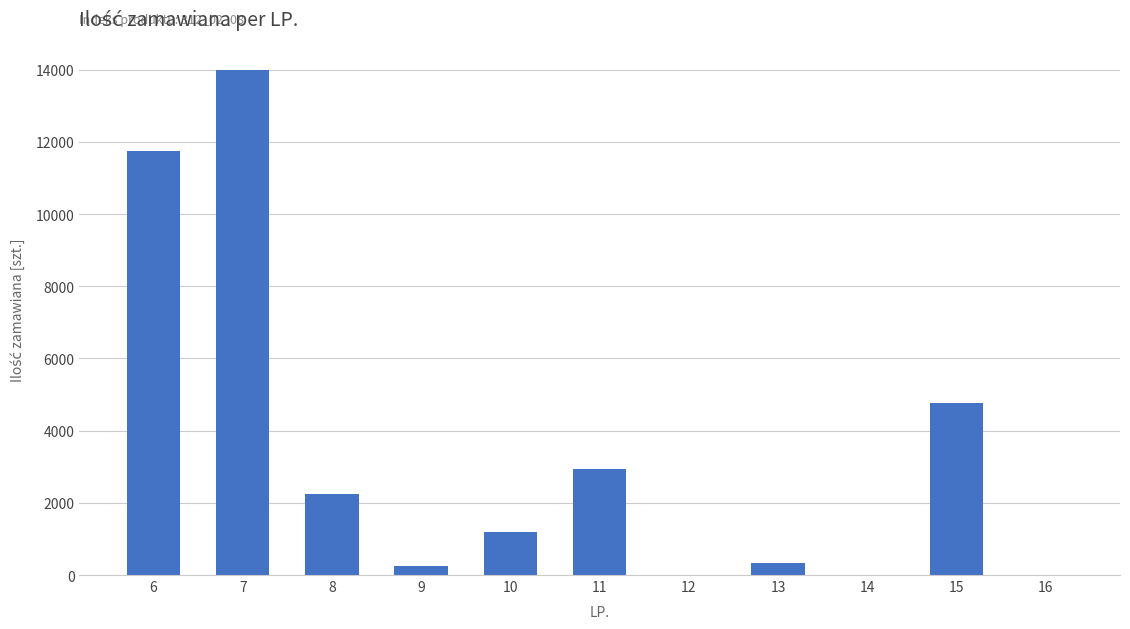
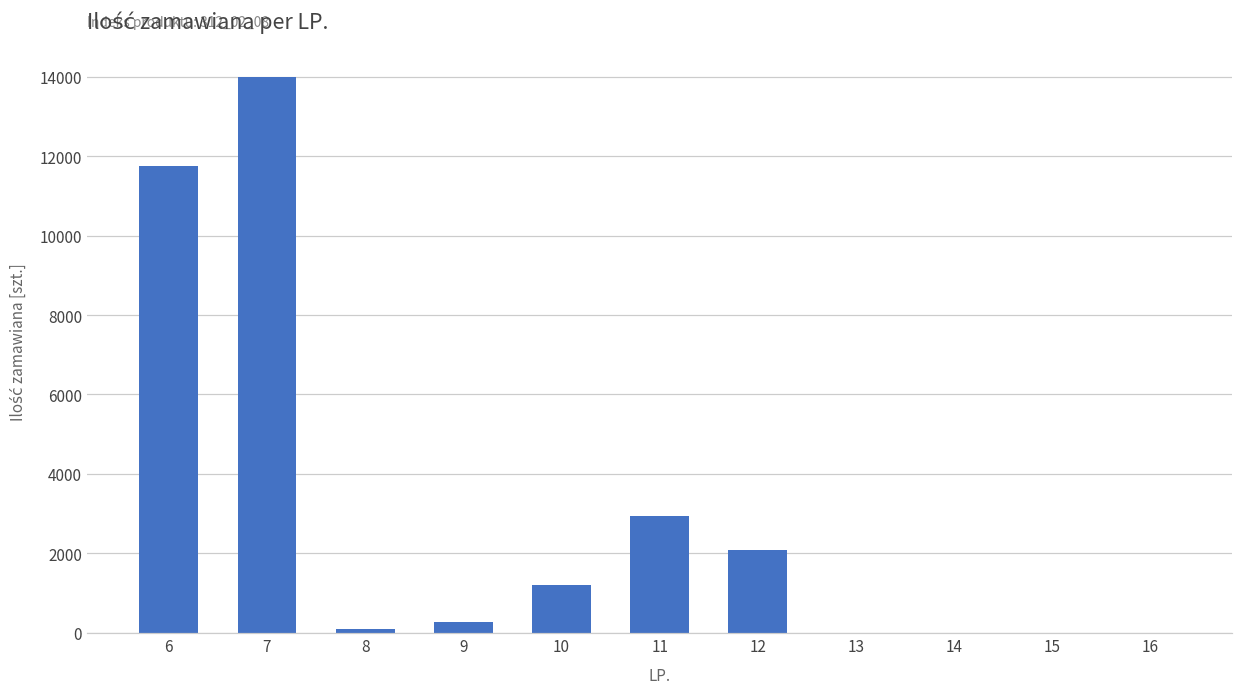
8: 2200 -> 100
12: 0 -> 2100
13: 300 -> 0
15: 4800 -> 0
